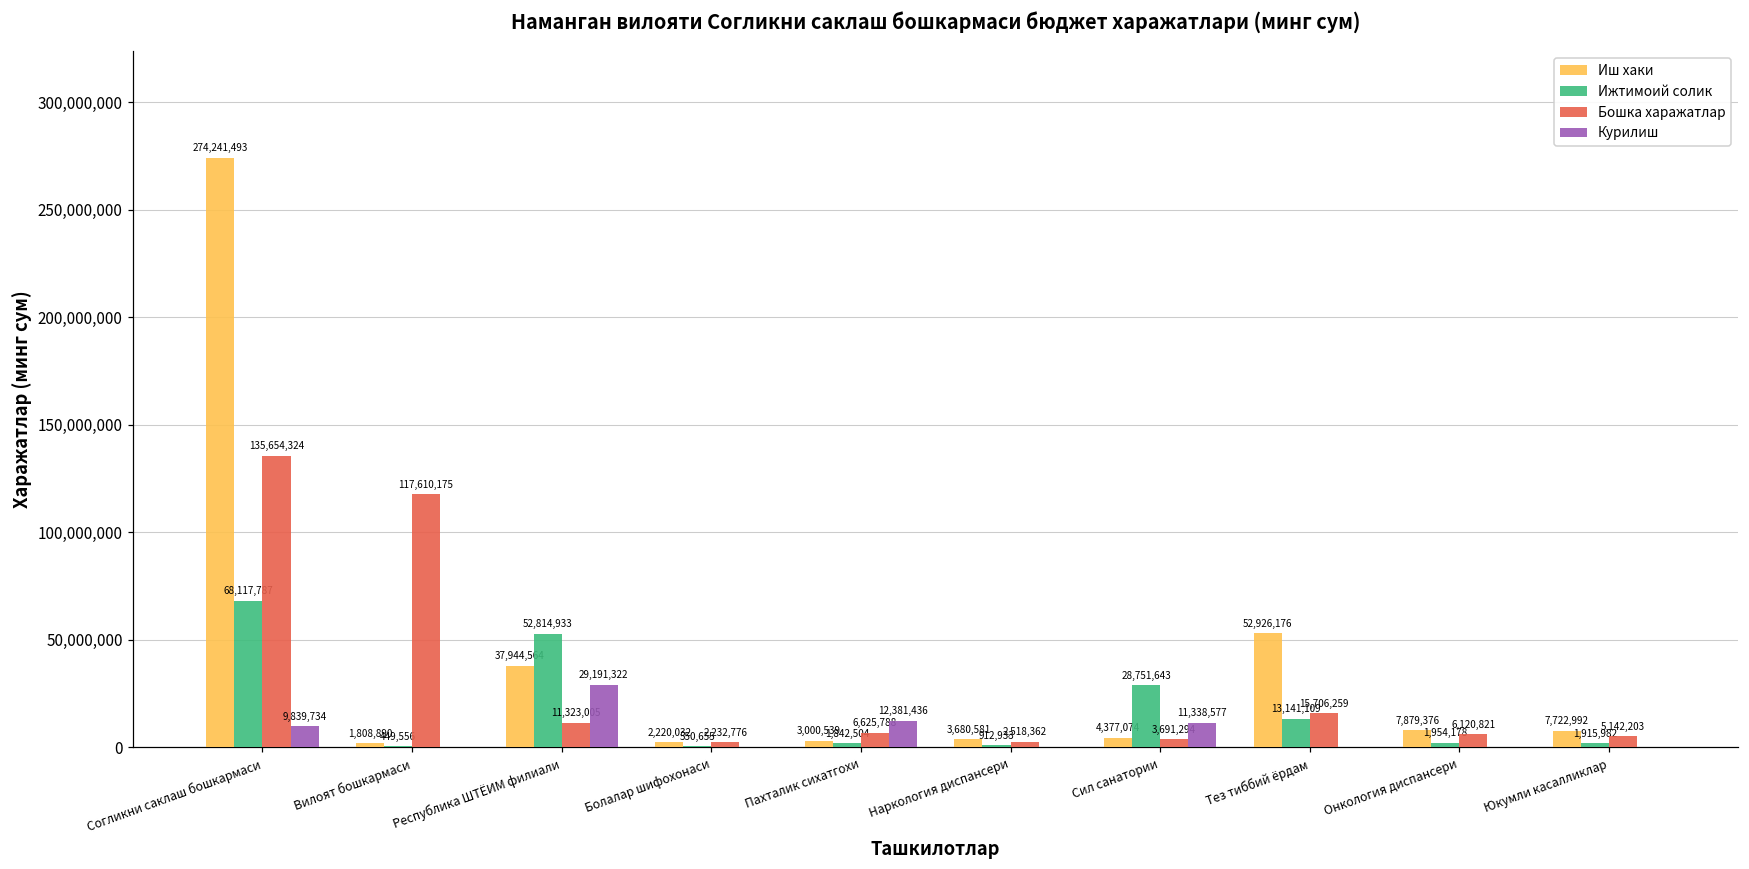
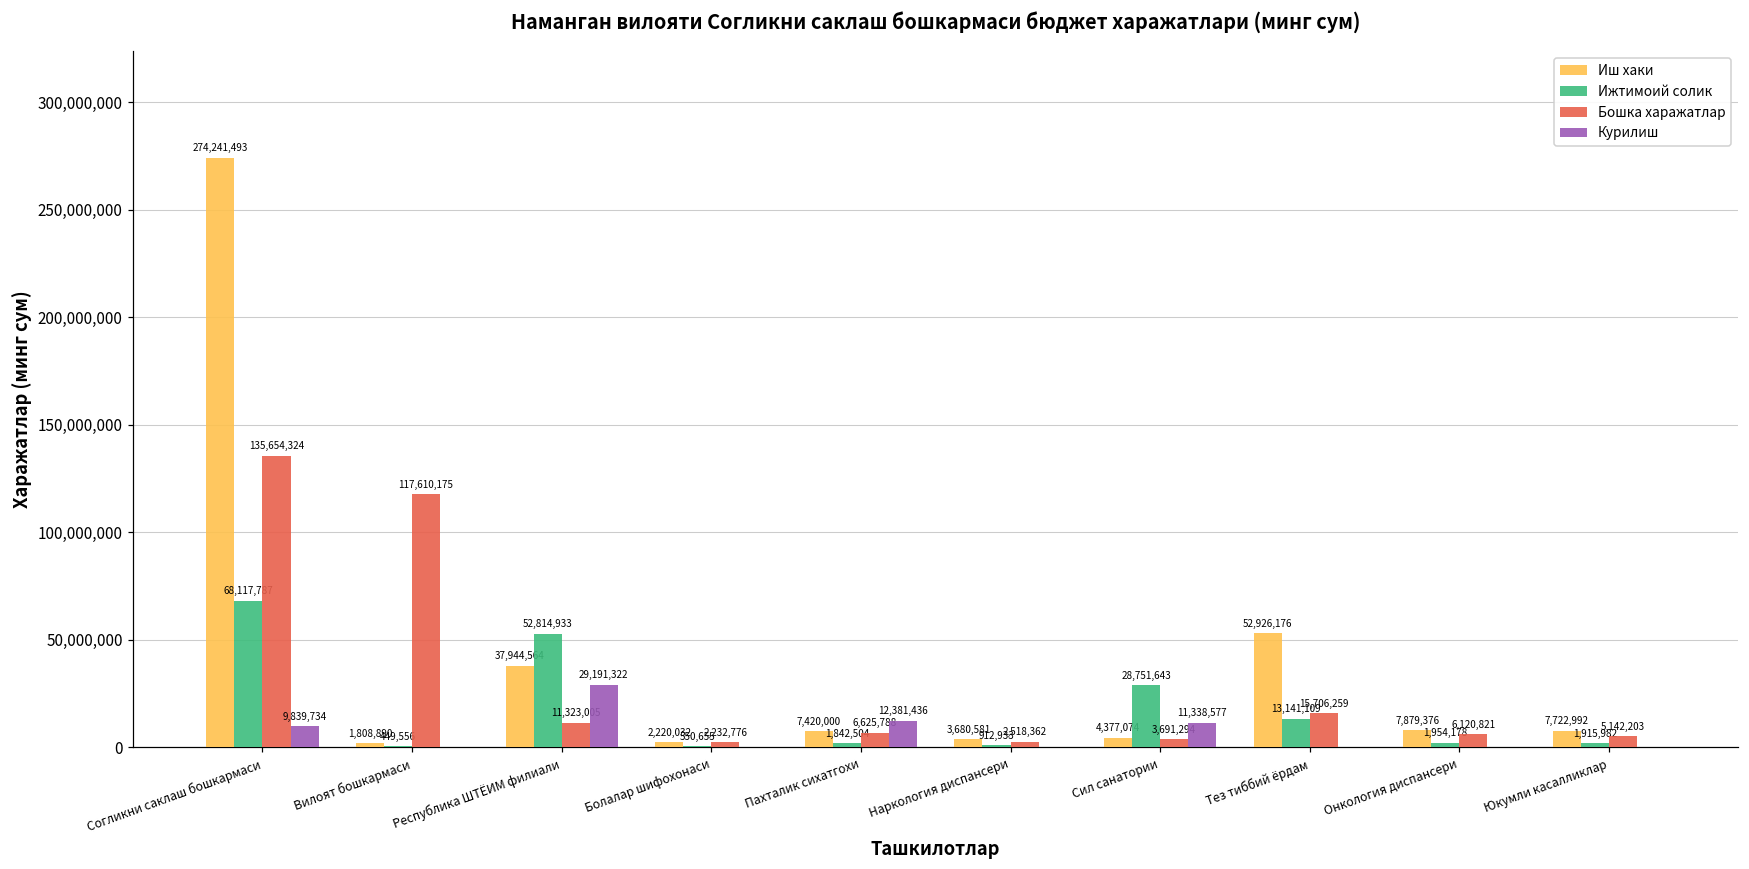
Иш хаки, Пахталик сихатгохи: 3,000,539 -> 7,420,000
